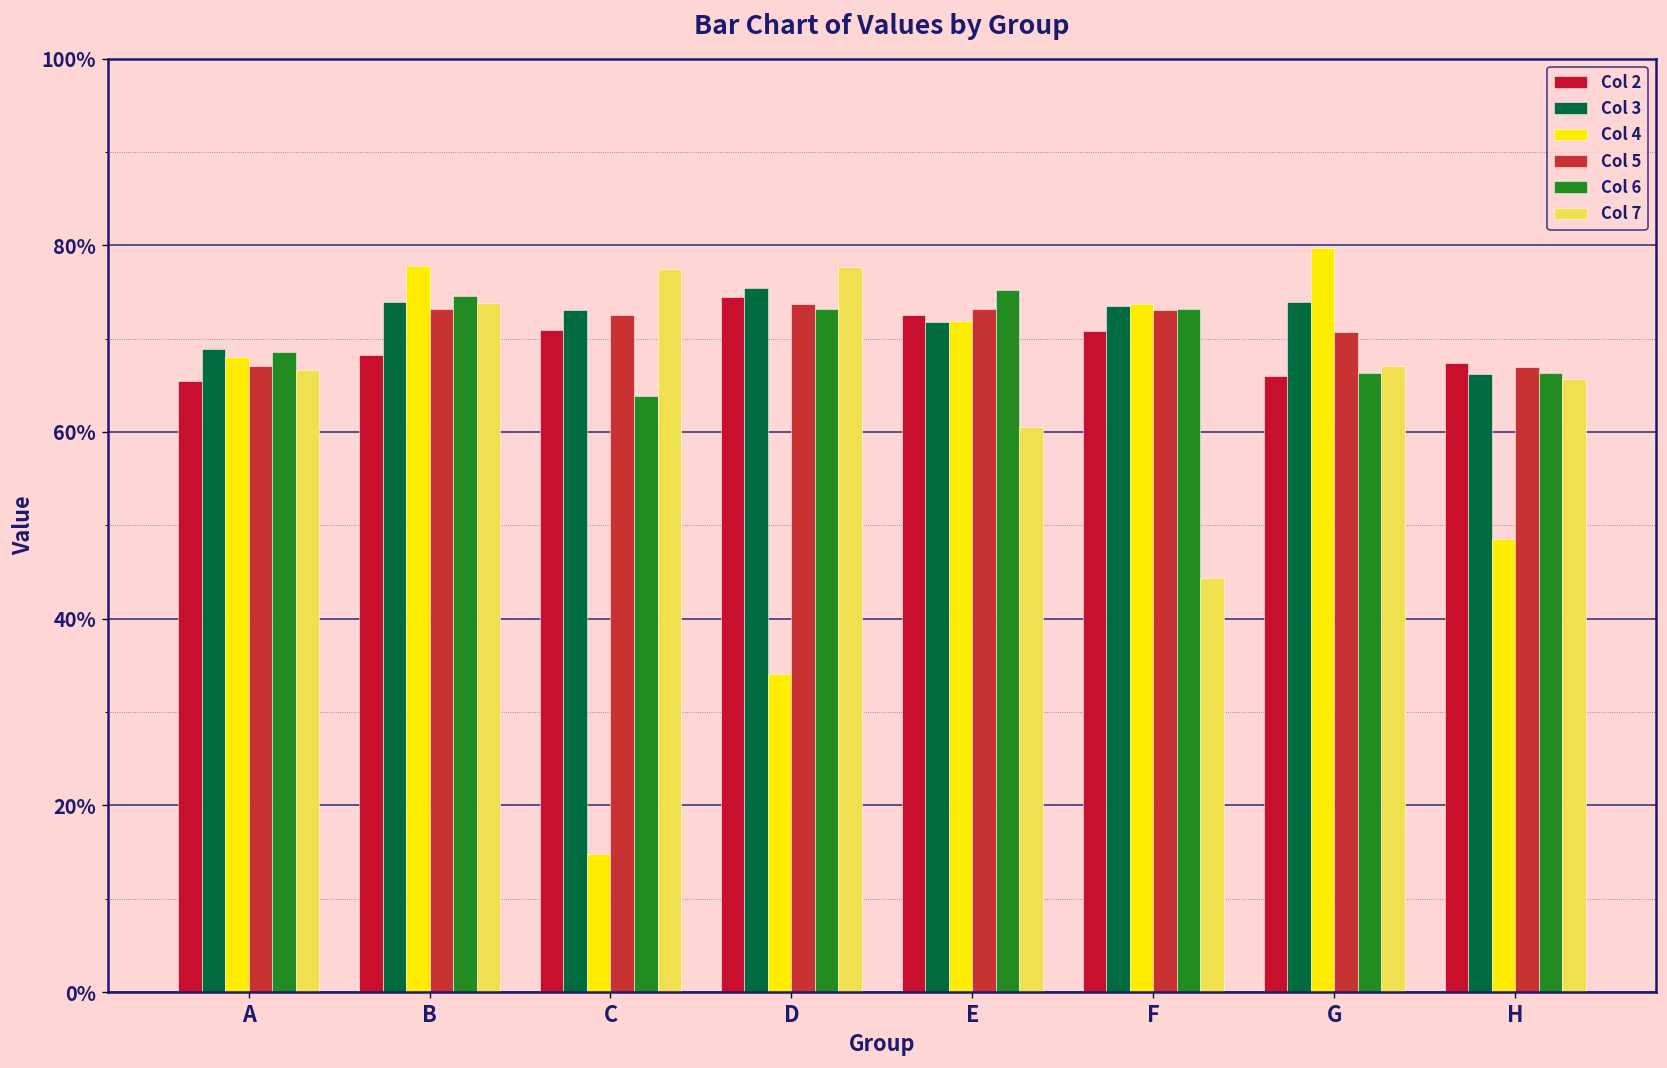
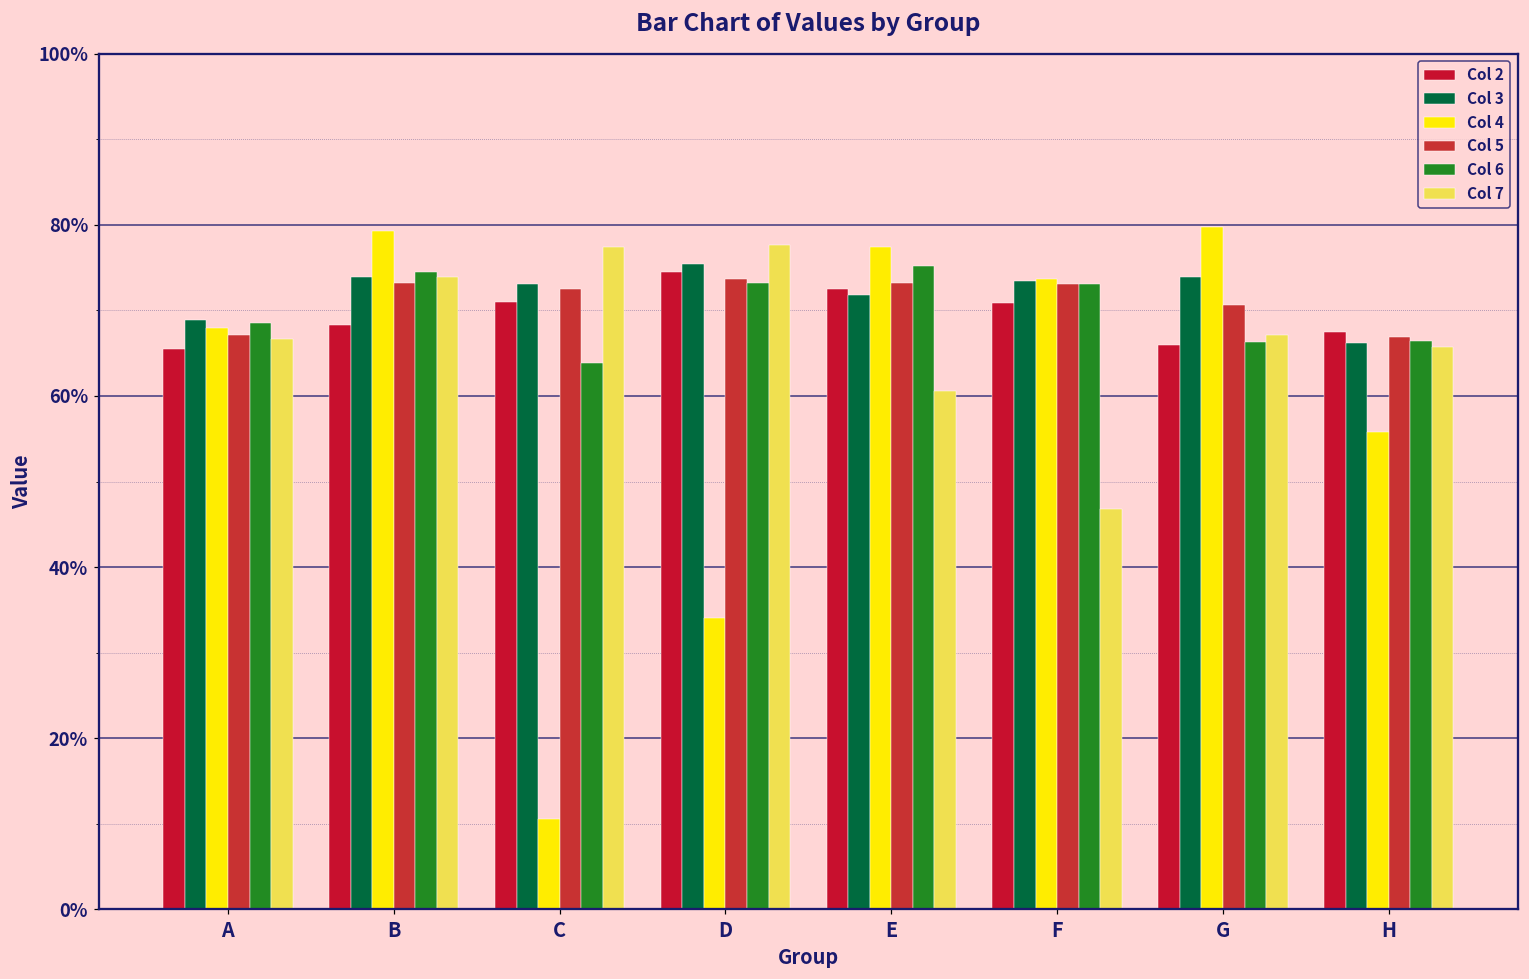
Col 4, B: 78% -> 79%
Col 4, C: 15% -> 11%
Col 4, E: 72% -> 77%
Col 7, F: 44% -> 47%
Col 4, H: 48% -> 56%
